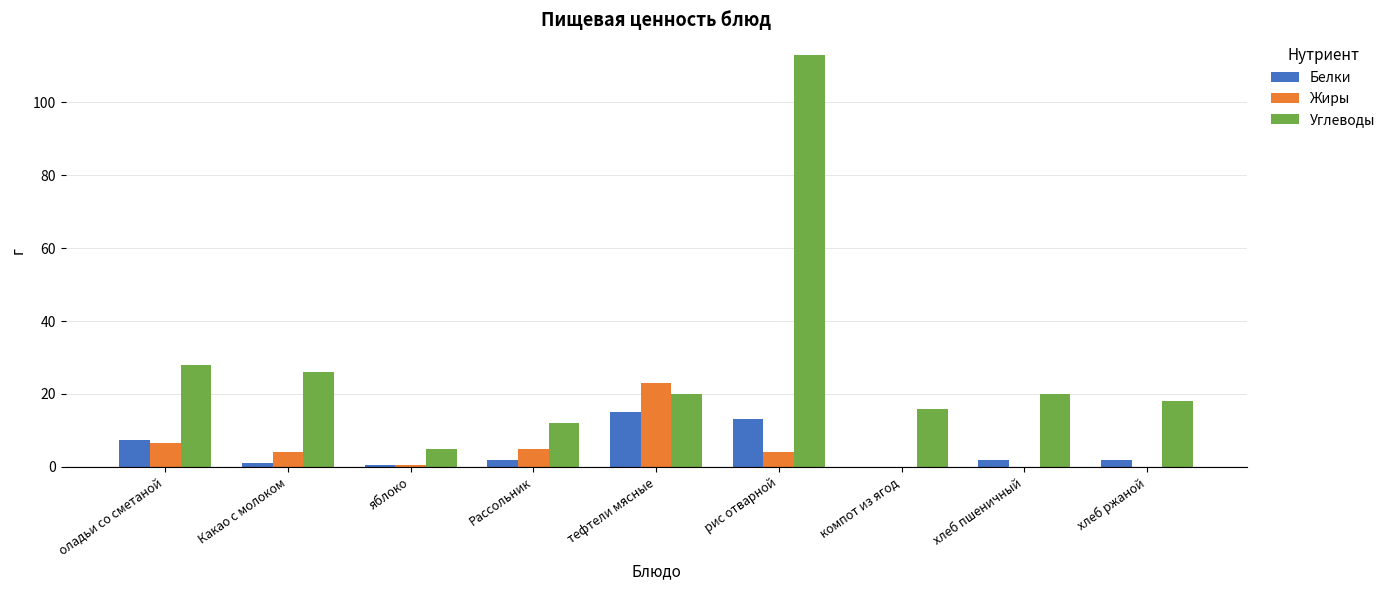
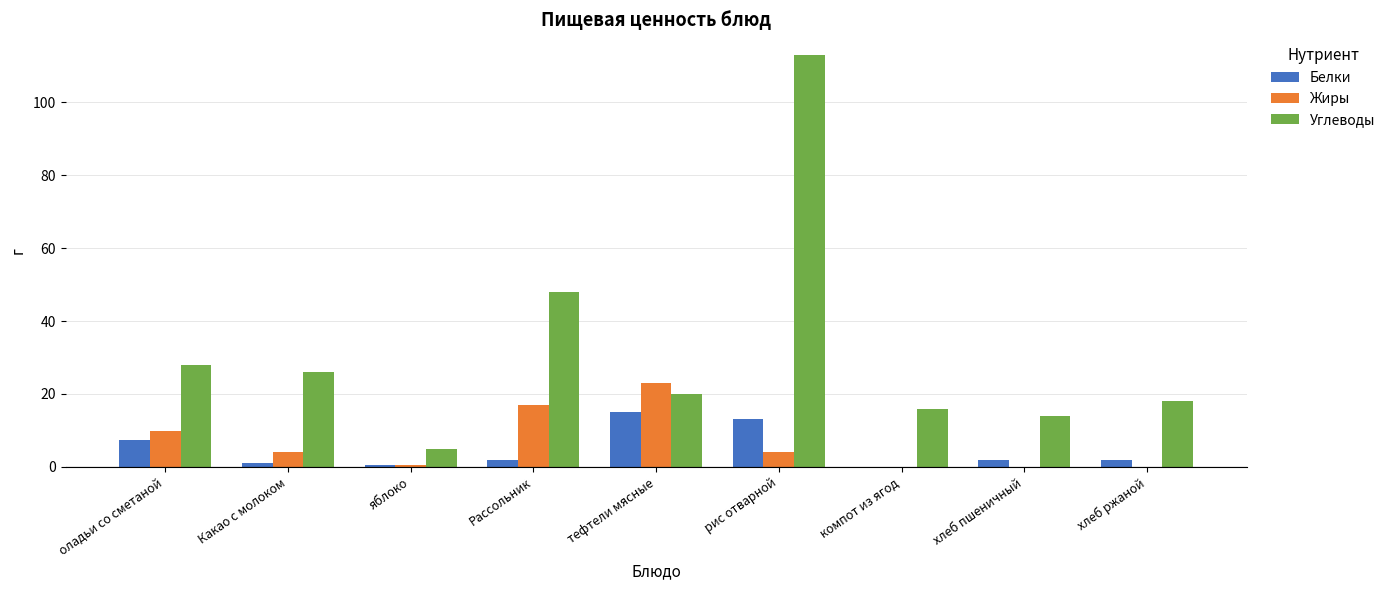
Жиры, оладьи со сметаной: 7 -> 10
Жиры, Рассольник: 5 -> 17
Углеводы, Рассольник: 12 -> 48
Углеводы, хлеб пшеничный: 20 -> 14
